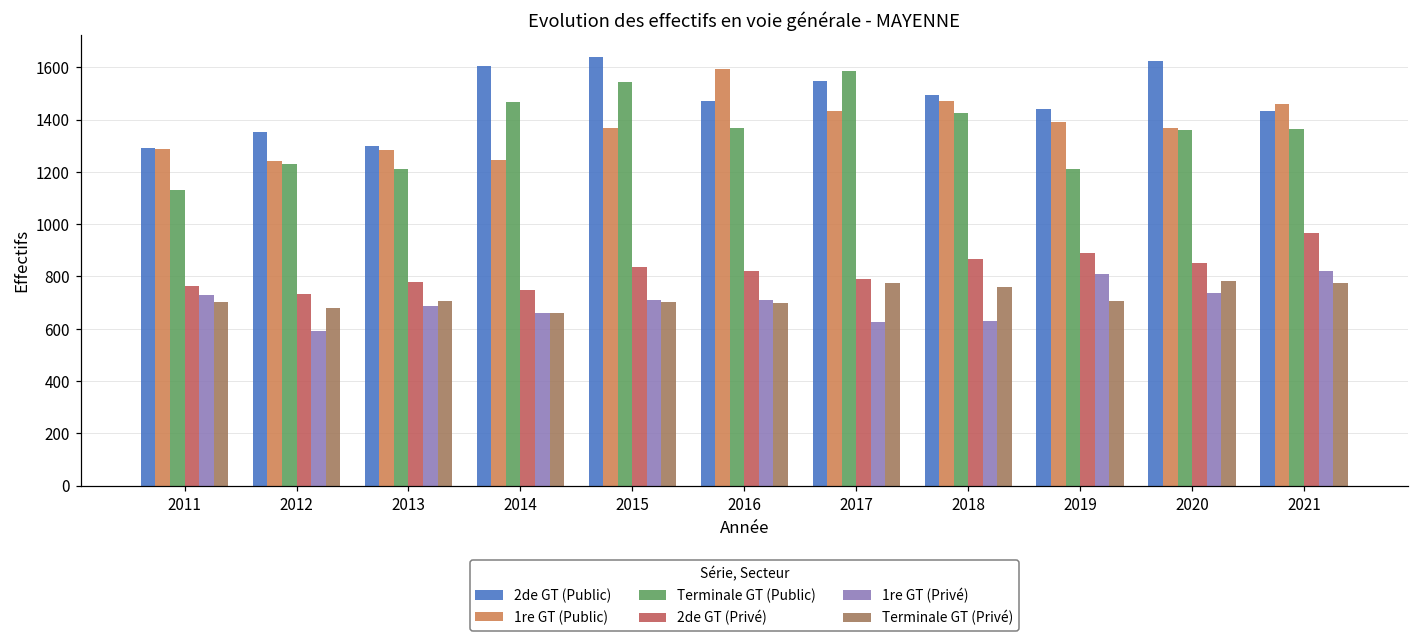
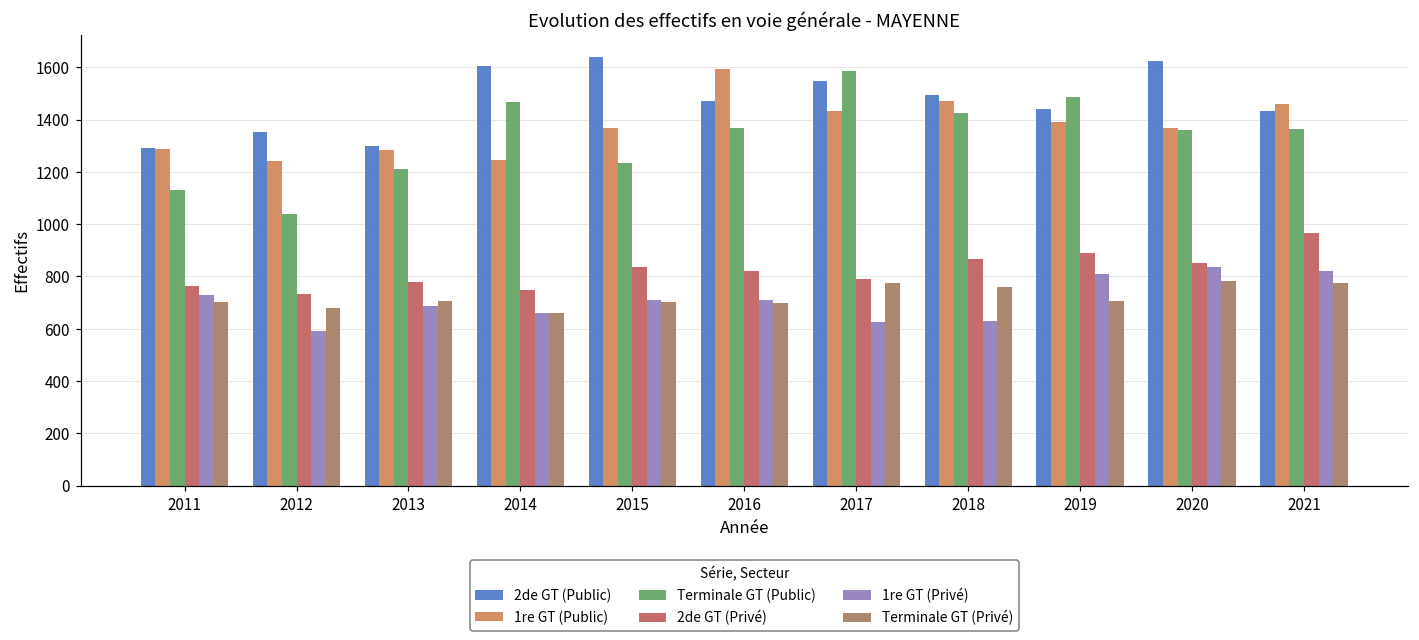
Terminale GT (Public), 2012: 1230 -> 1040
Terminale GT (Public), 2015: 1540 -> 1230
Terminale GT (Public), 2019: 1210 -> 1490
1re GT (Privé), 2020: 740 -> 840
